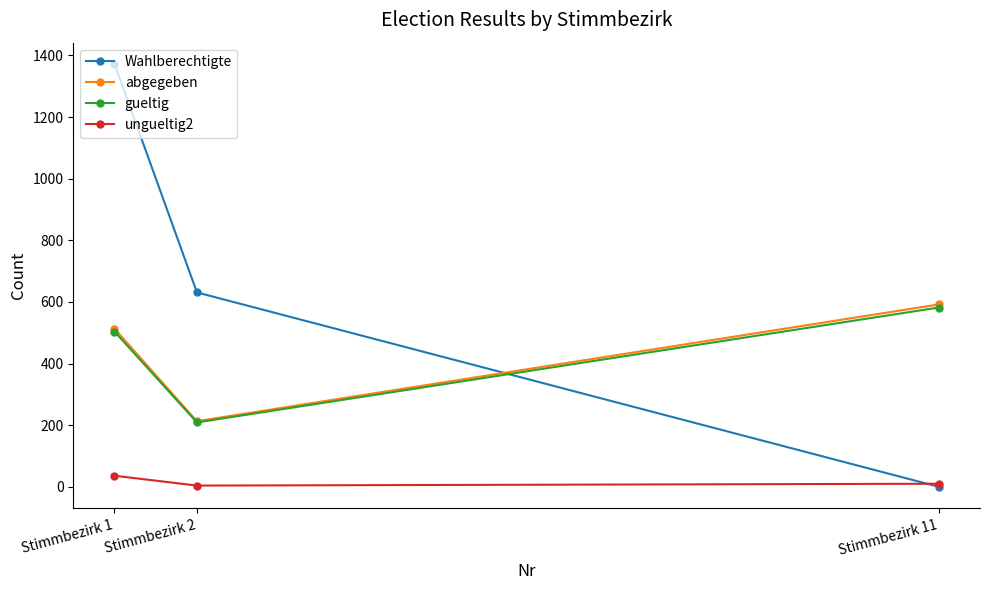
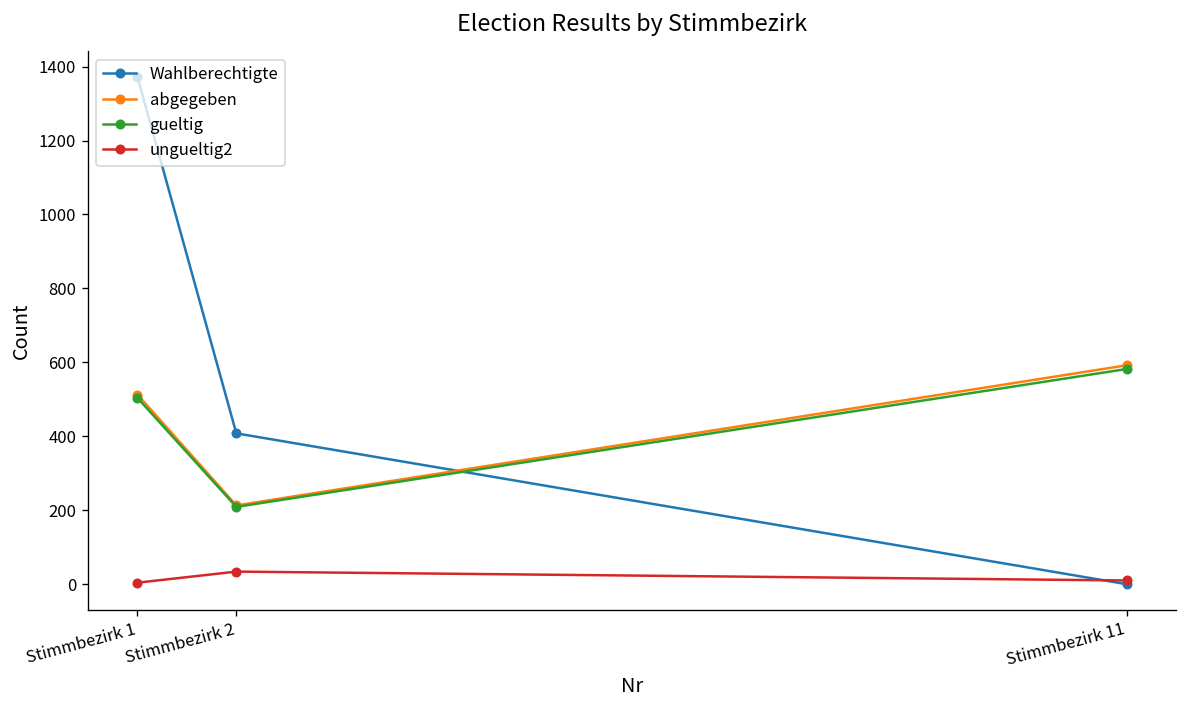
ungueltig2, Stimmbezirk 1: 40 -> 0
Wahlberechtigte, Stimmbezirk 2: 630 -> 410
ungueltig2, Stimmbezirk 2: 0 -> 30
